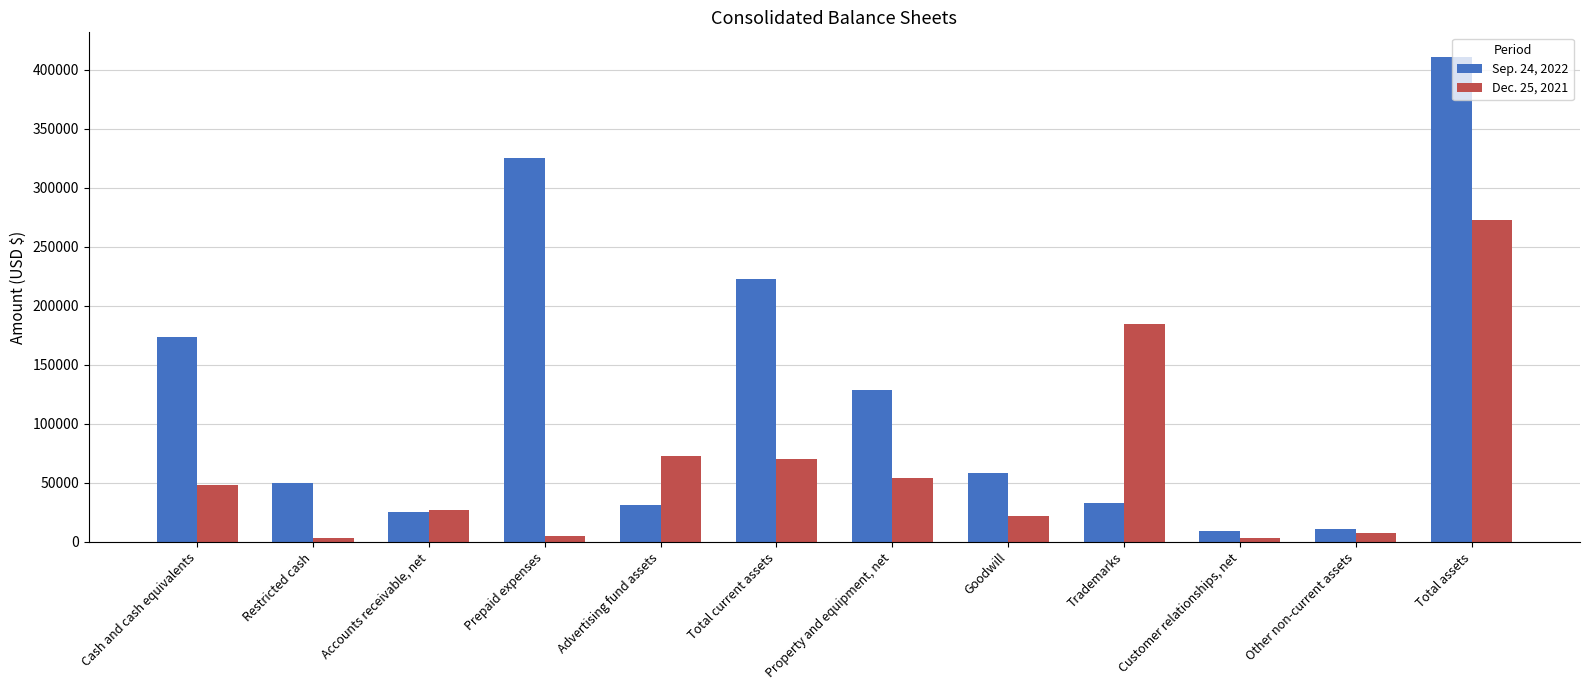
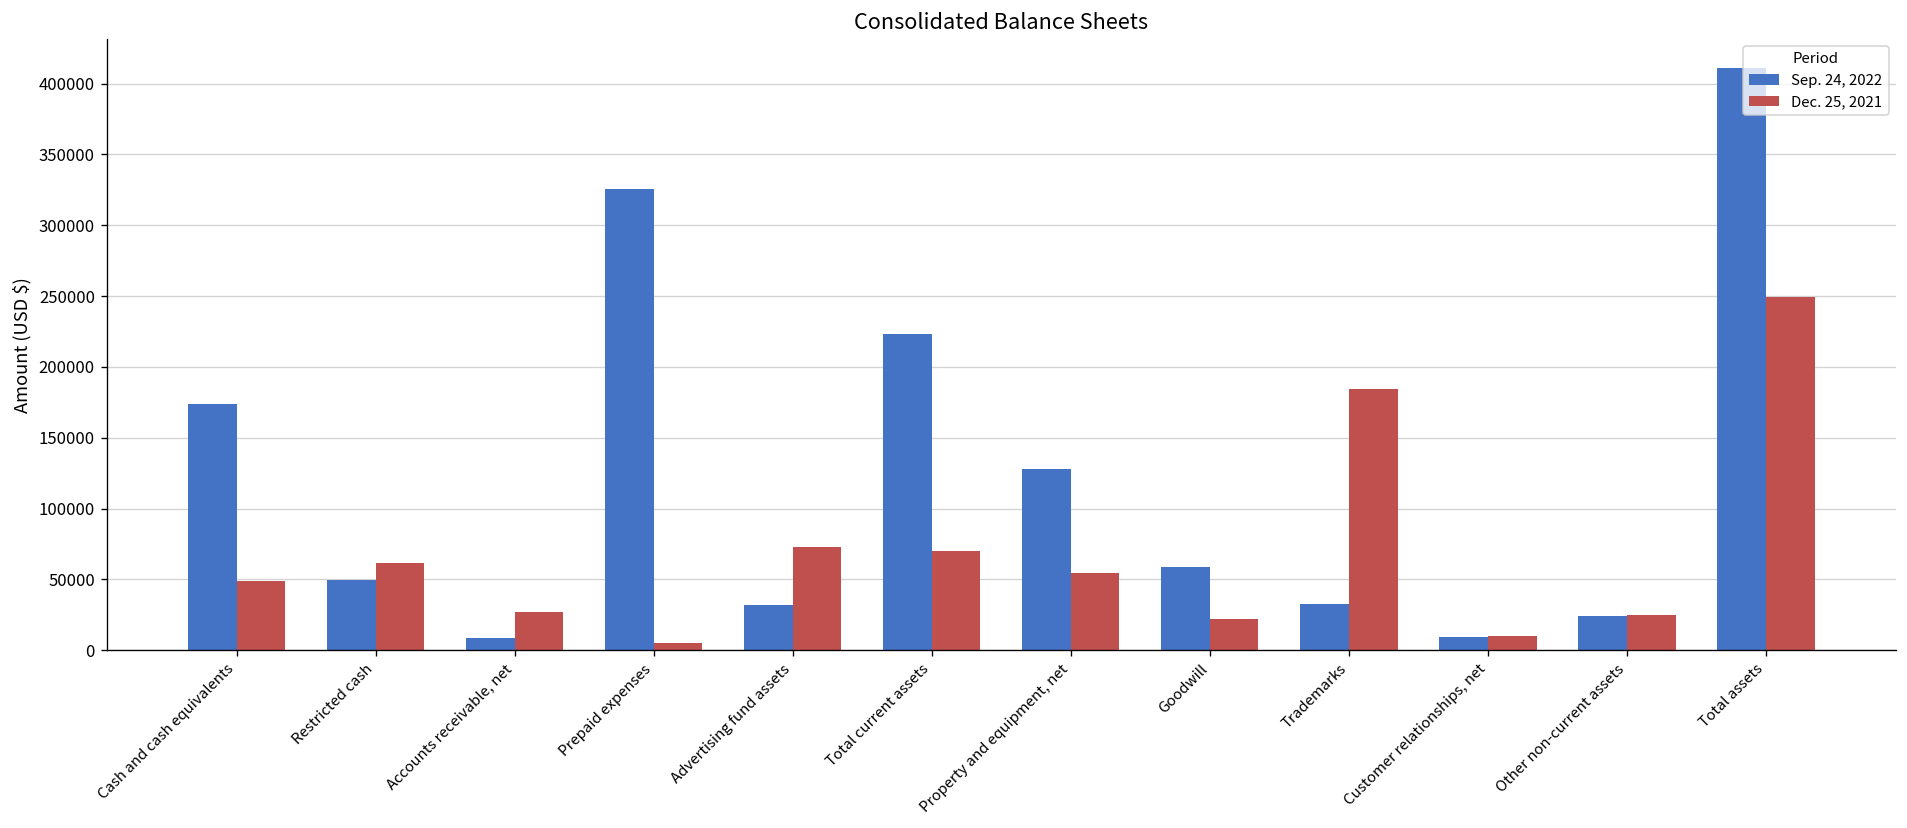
Dec. 25, 2021, Restricted cash: 3000 -> 62000
Sep. 24, 2022, Accounts receivable, net: 26000 -> 9000
Dec. 25, 2021, Customer relationships, net: 3000 -> 10000
Sep. 24, 2022, Other non-current assets: 11000 -> 24000
Dec. 25, 2021, Other non-current assets: 8000 -> 25000
Dec. 25, 2021, Total assets: 273000 -> 249000
